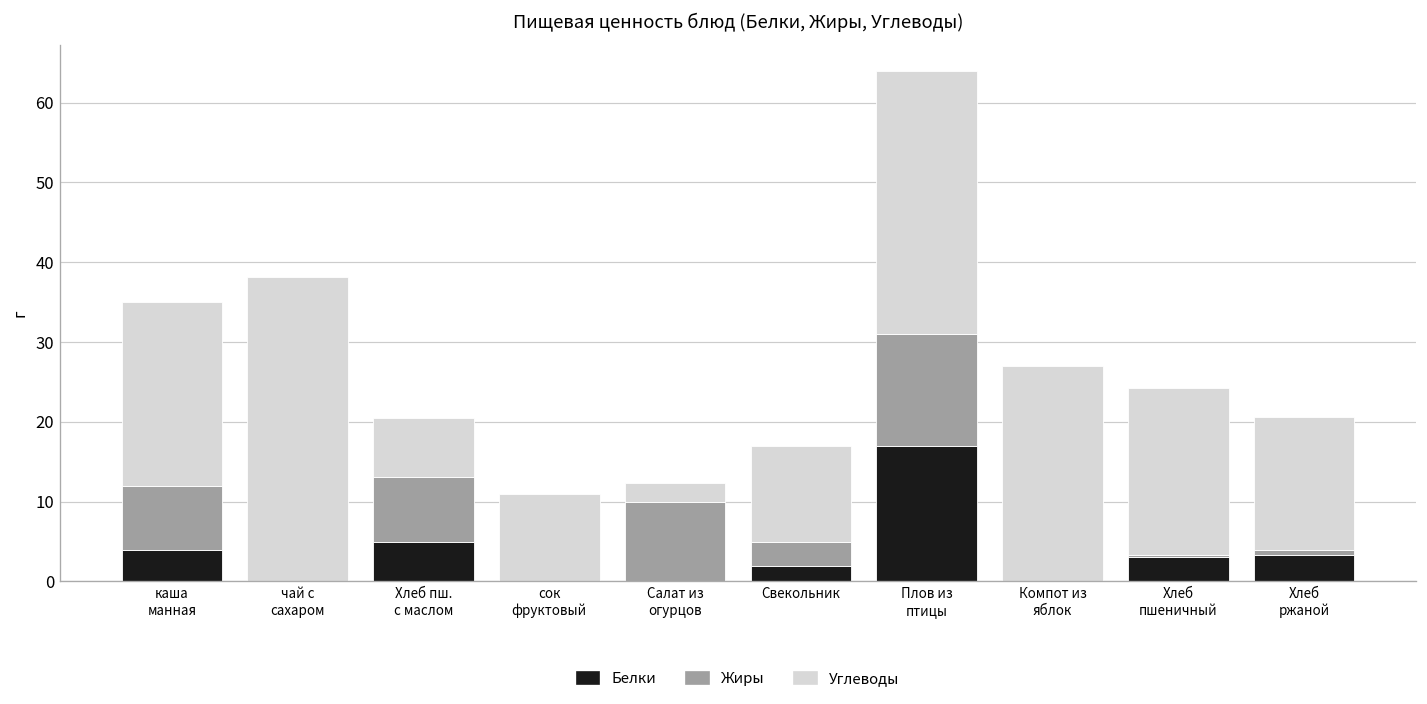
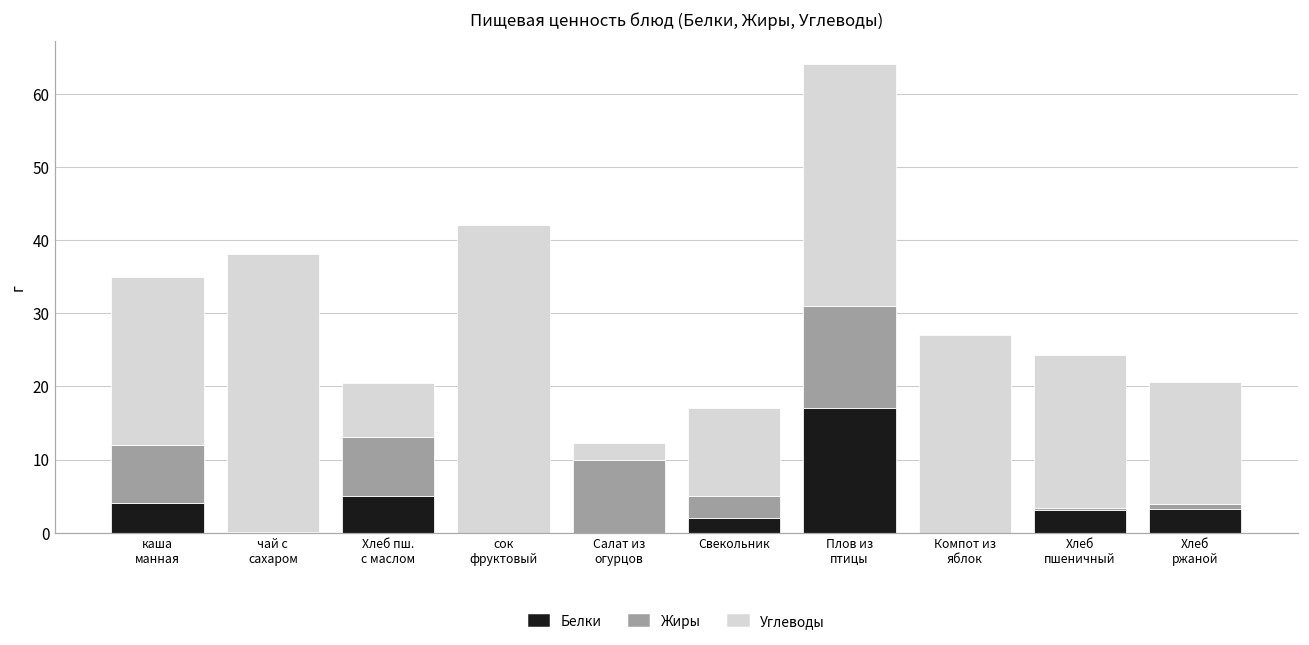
Углеводы, сок фруктовый: 11 -> 42
